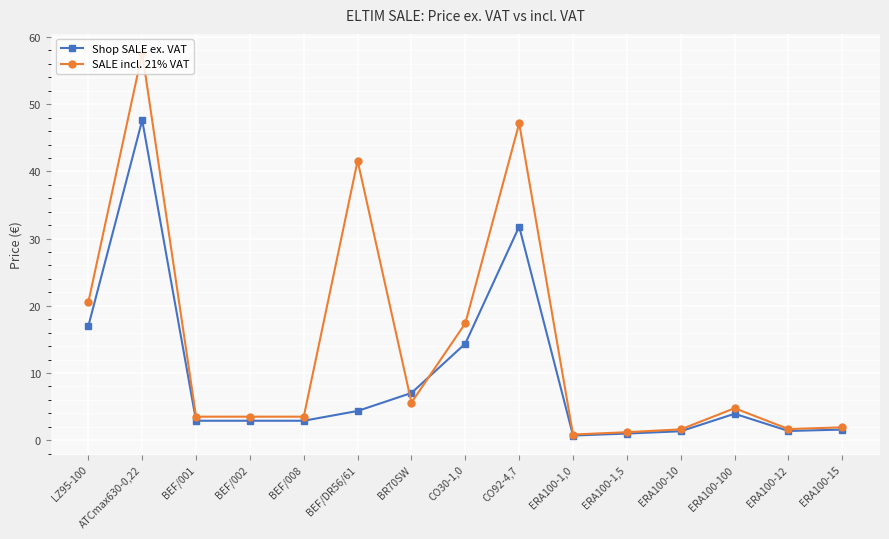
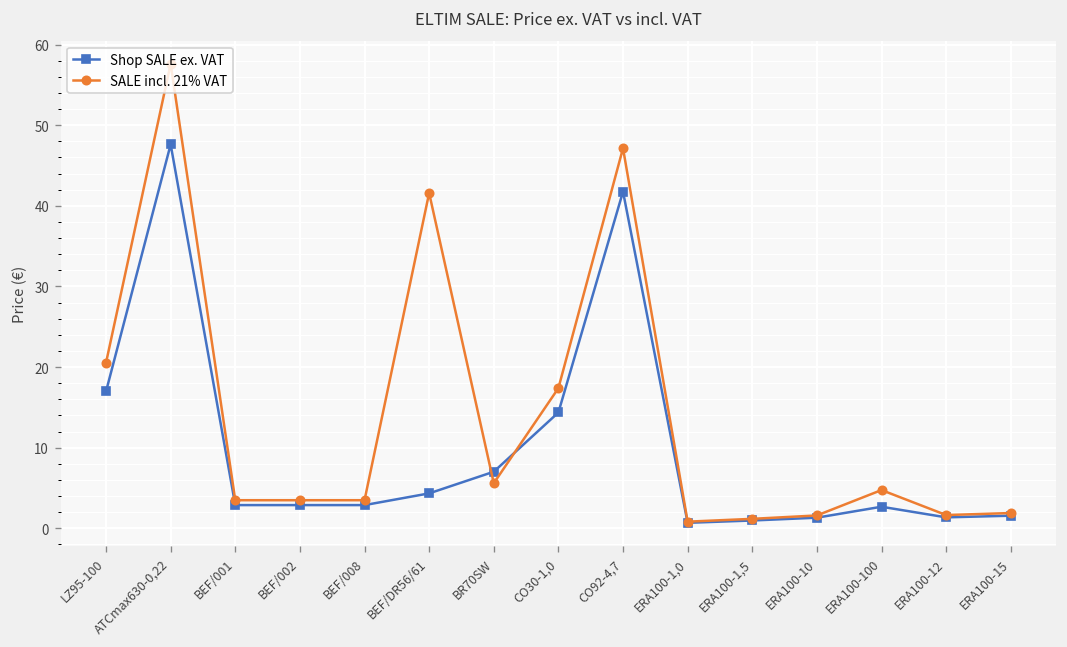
Shop SALE ex. VAT, CO92-4,7: 32 -> 42
Shop SALE ex. VAT, ERA100-100: 4 -> 3
